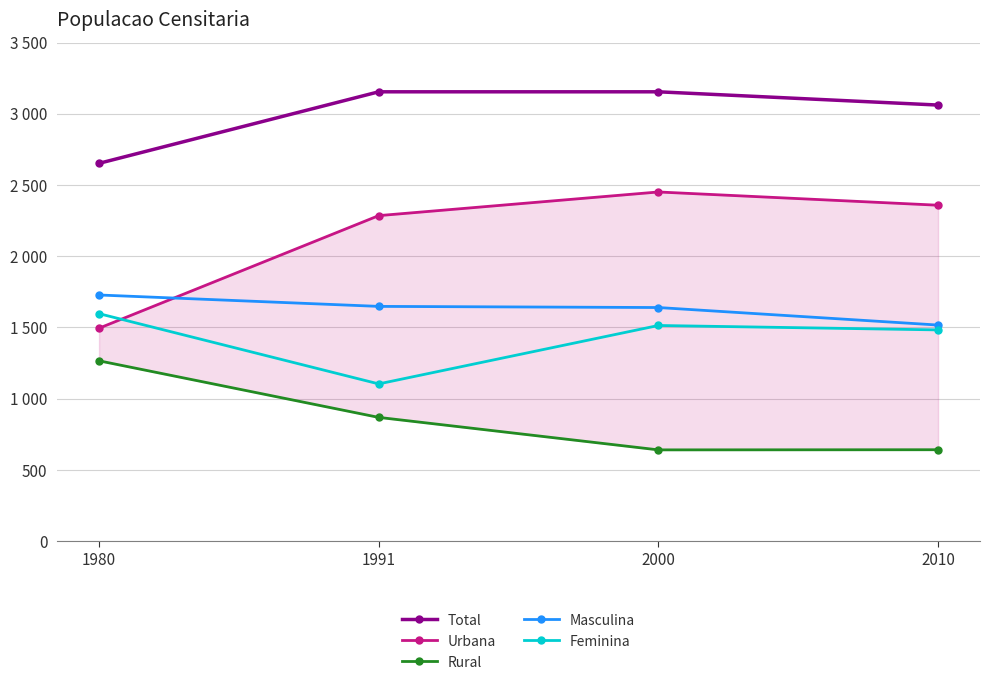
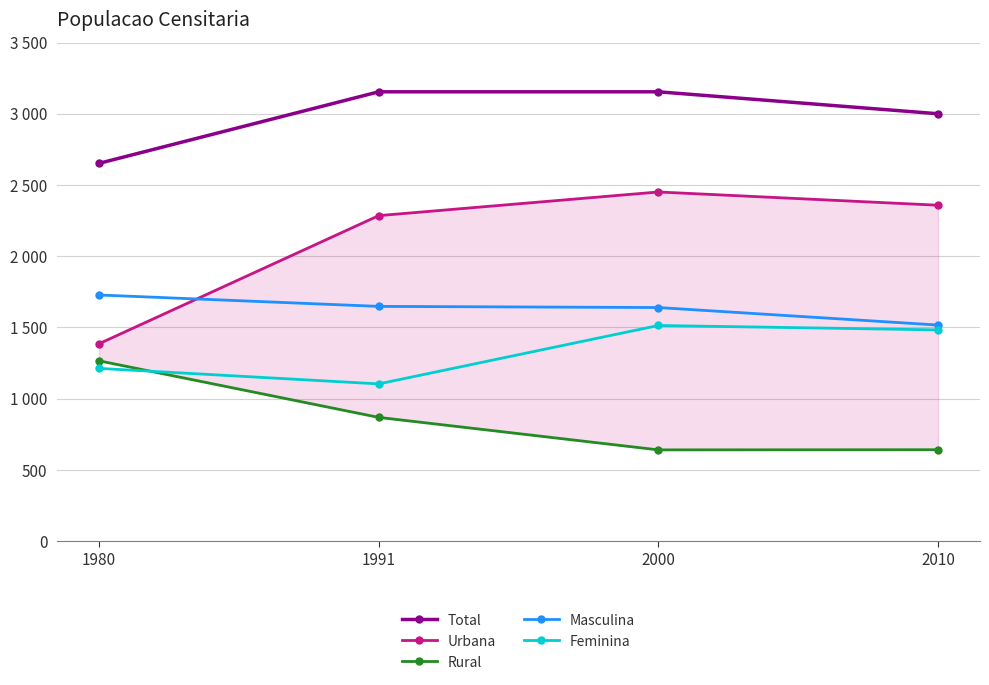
Urbana, 1980: 1500 -> 1390
Feminina, 1980: 1600 -> 1210
Total, 2010: 3060 -> 3000
